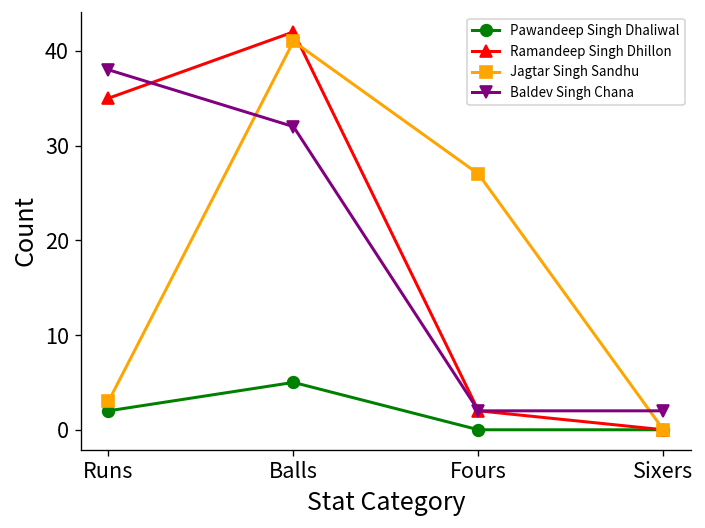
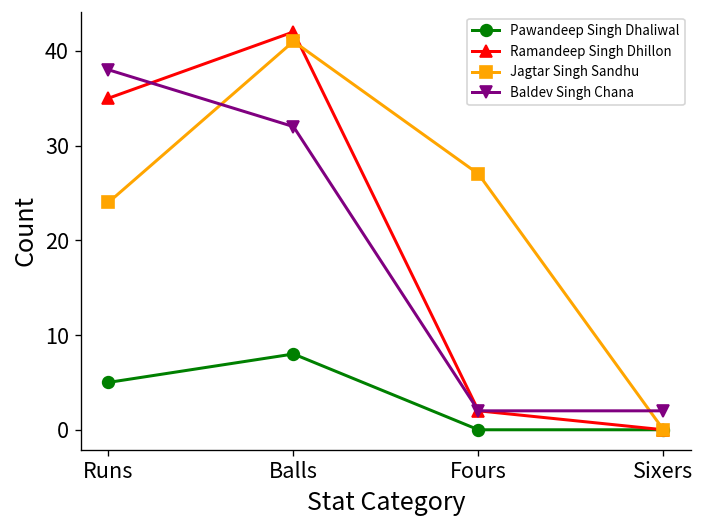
Pawandeep Singh Dhaliwal, Runs: 2 -> 5
Jagtar Singh Sandhu, Runs: 3 -> 24
Pawandeep Singh Dhaliwal, Balls: 5 -> 8
